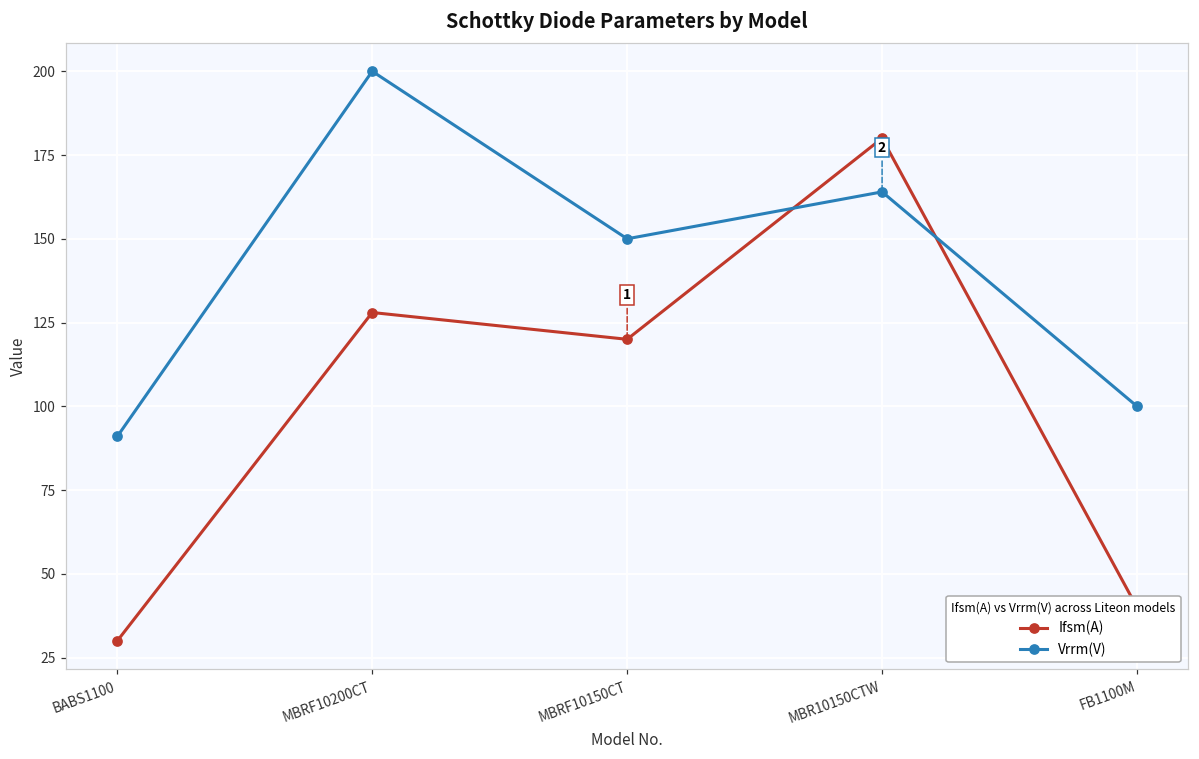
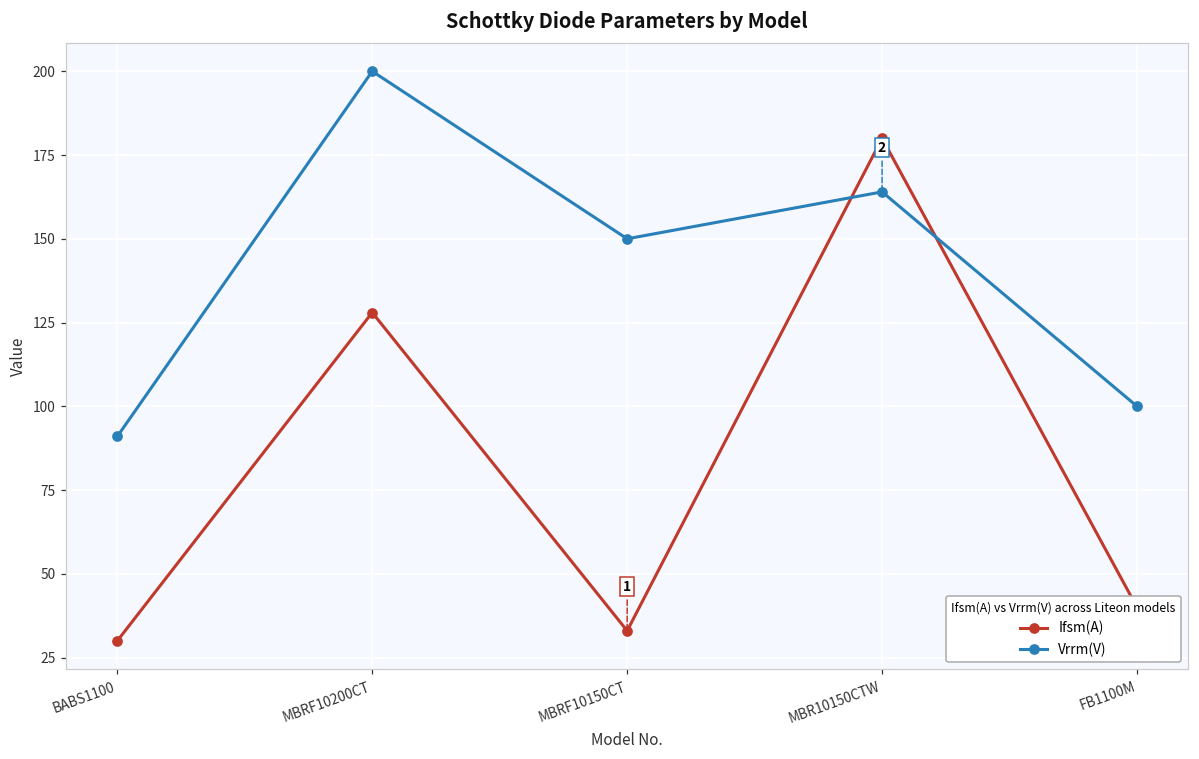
Ifsm(A), MBRF10150CT: 120 -> 33
